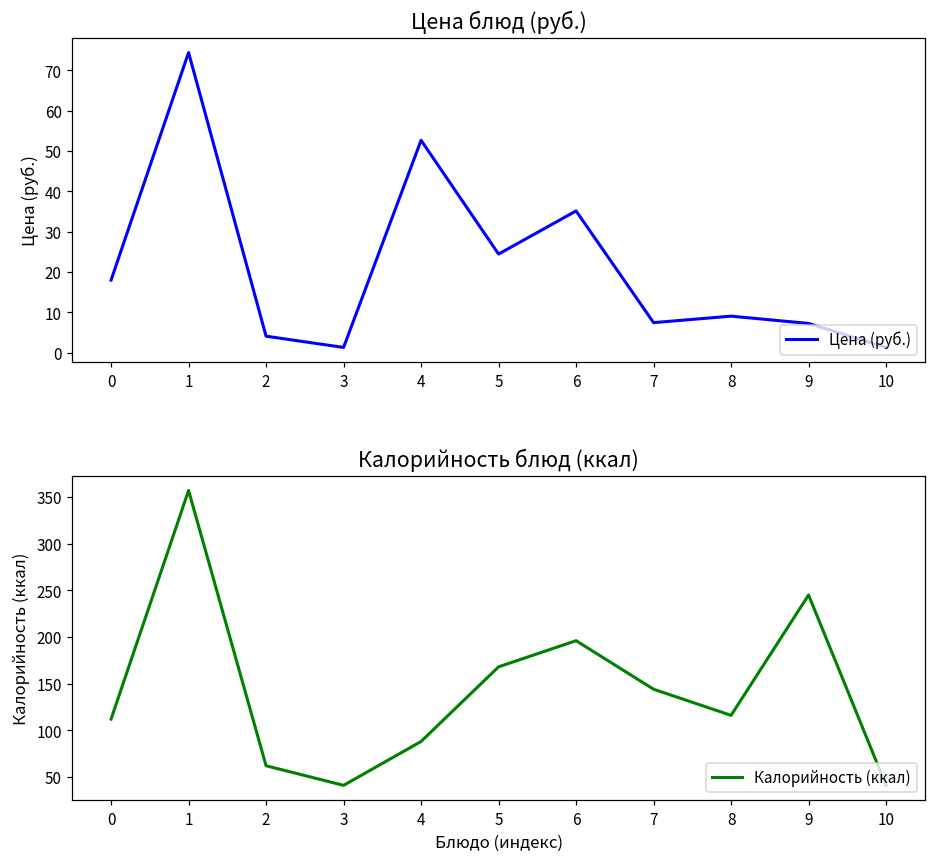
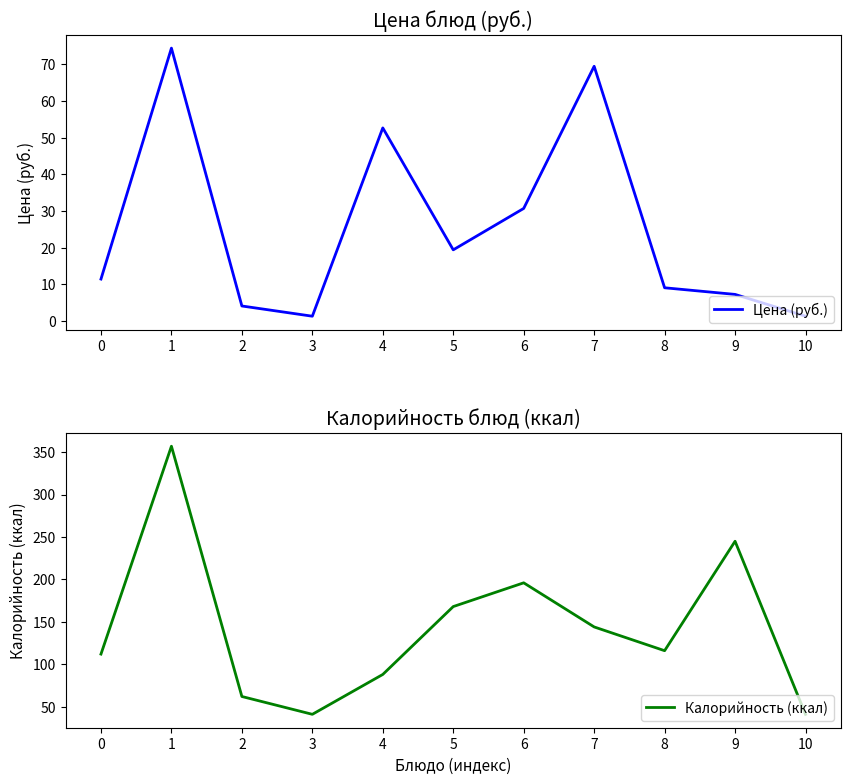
Цена блюд (руб.), 0: 18 -> 11
Цена блюд (руб.), 5: 24 -> 19
Цена блюд (руб.), 6: 35 -> 31
Цена блюд (руб.), 7: 7 -> 69
